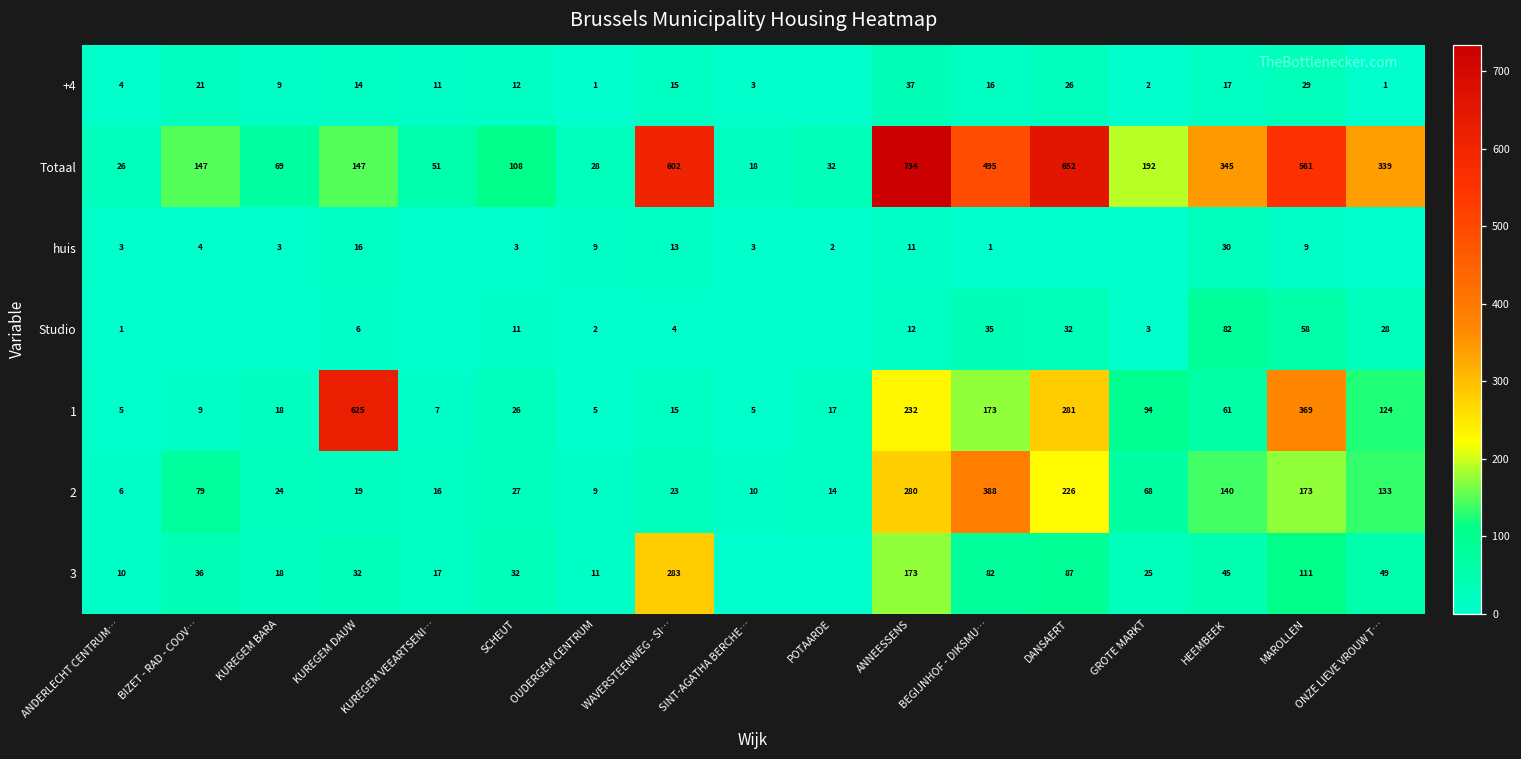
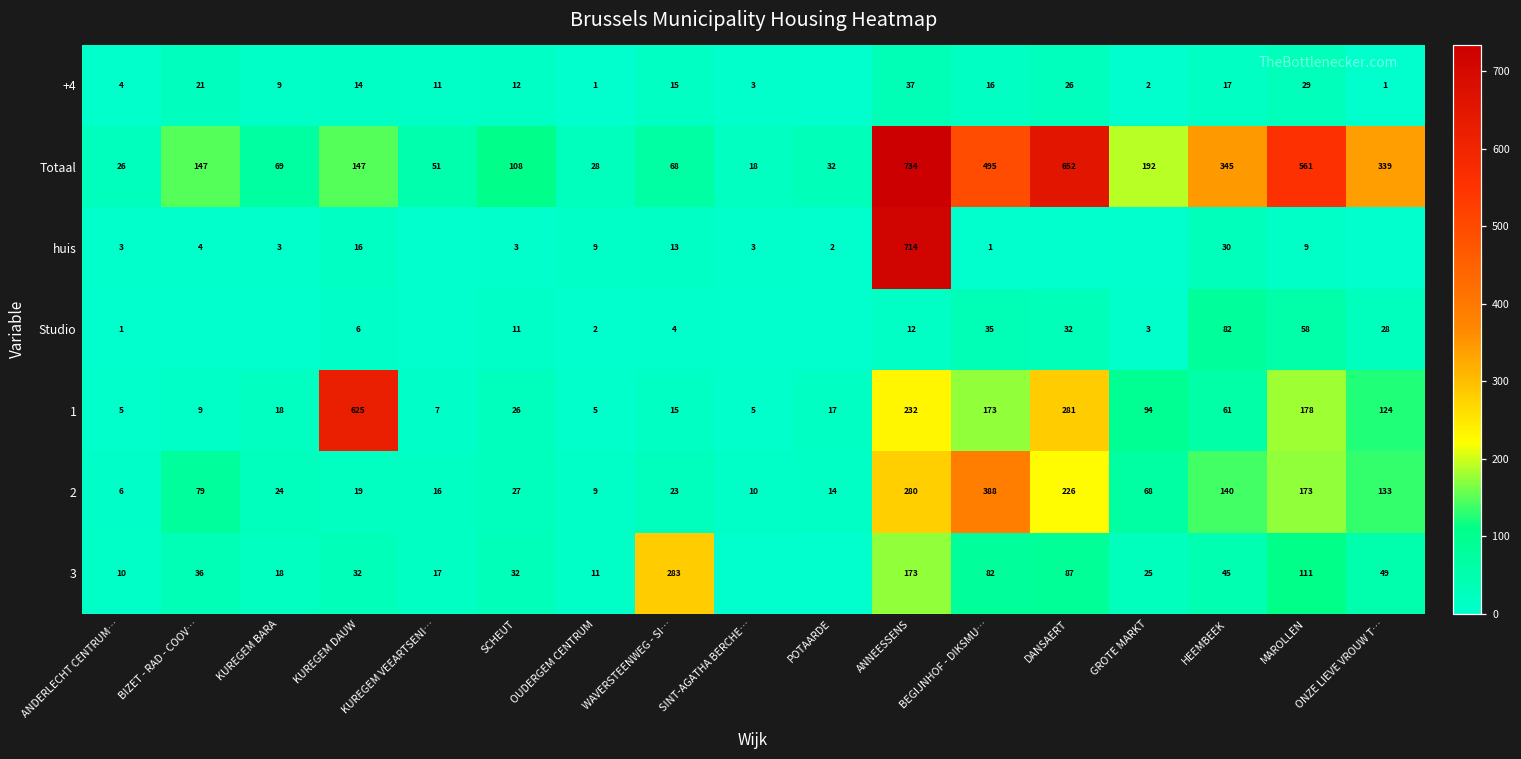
Totaal, WAVERSTEENWEG - SI…: 602 -> 68
huis, ANNEESSENS: 11 -> 714
1, MAROLLEN: 369 -> 178
